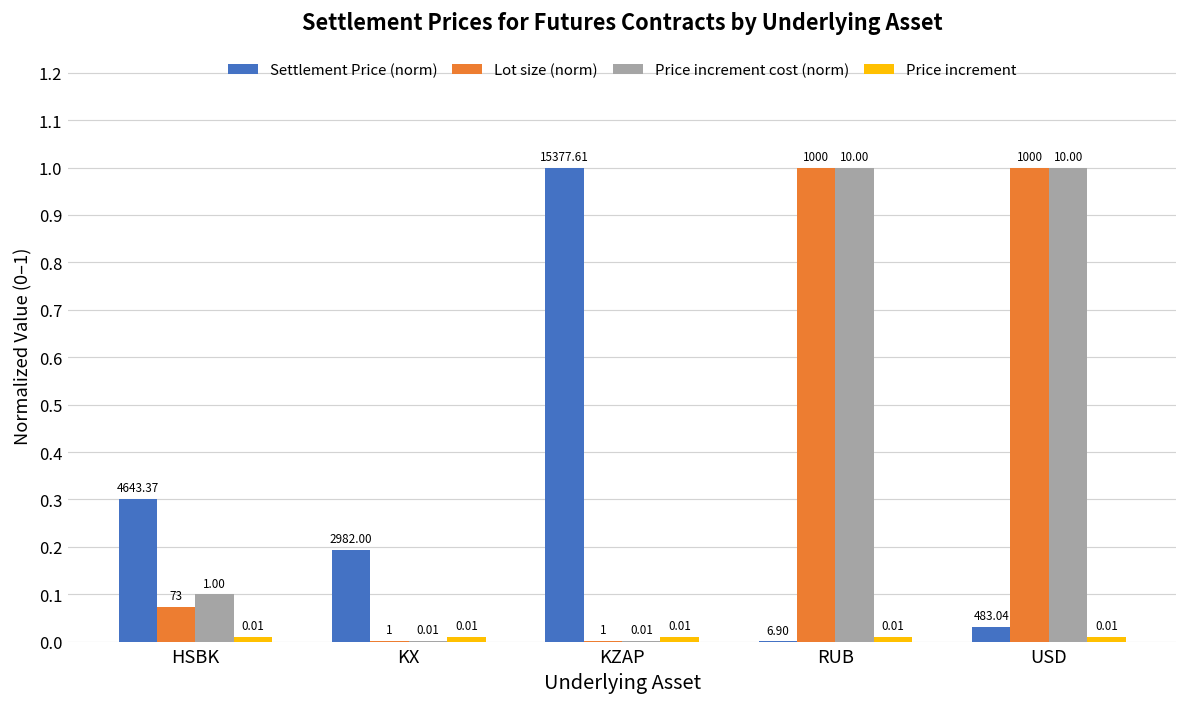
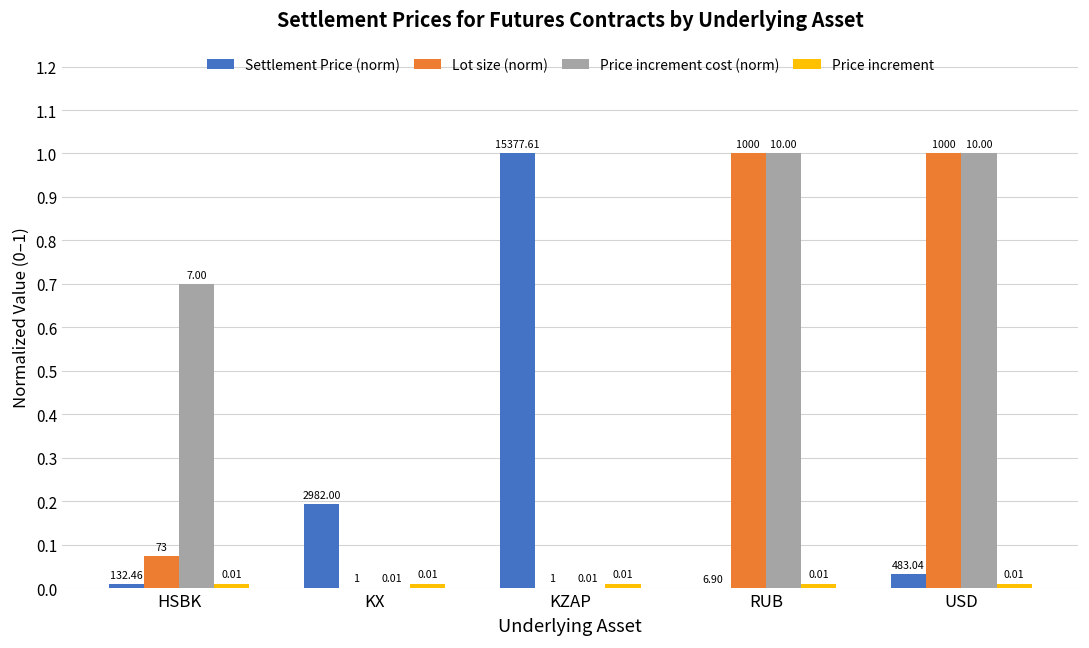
Settlement Price (norm), HSBK: 4643.37 -> 132.46
Price increment cost (norm), HSBK: 1.00 -> 7.00
